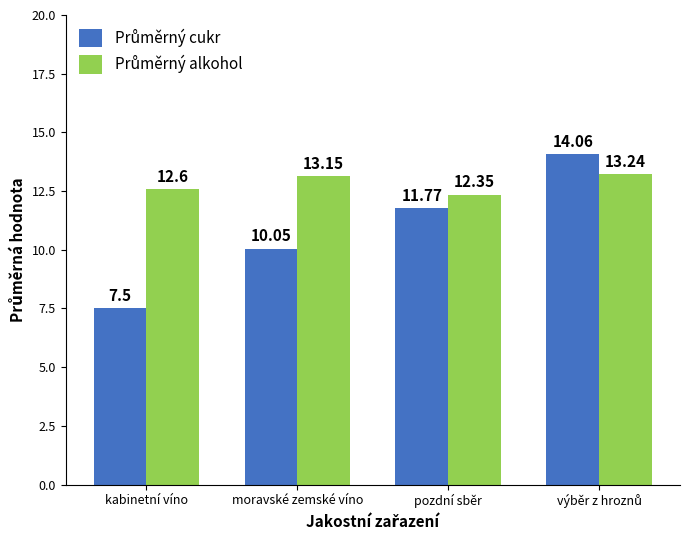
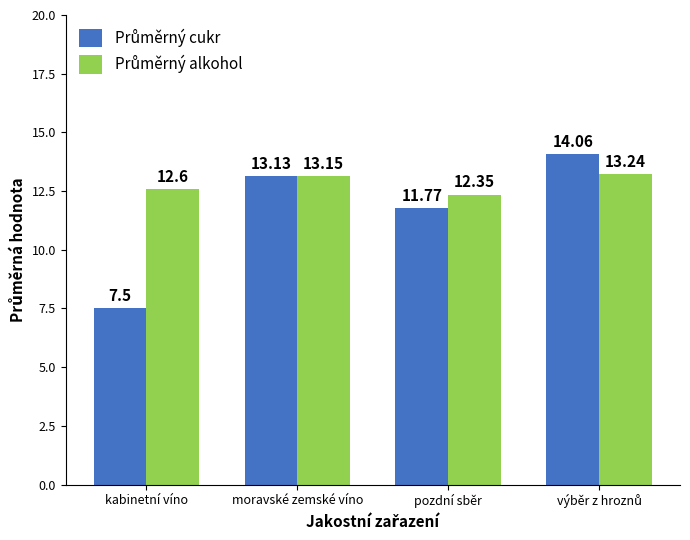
Průměrný cukr, moravské zemské víno: 10.05 -> 13.13
